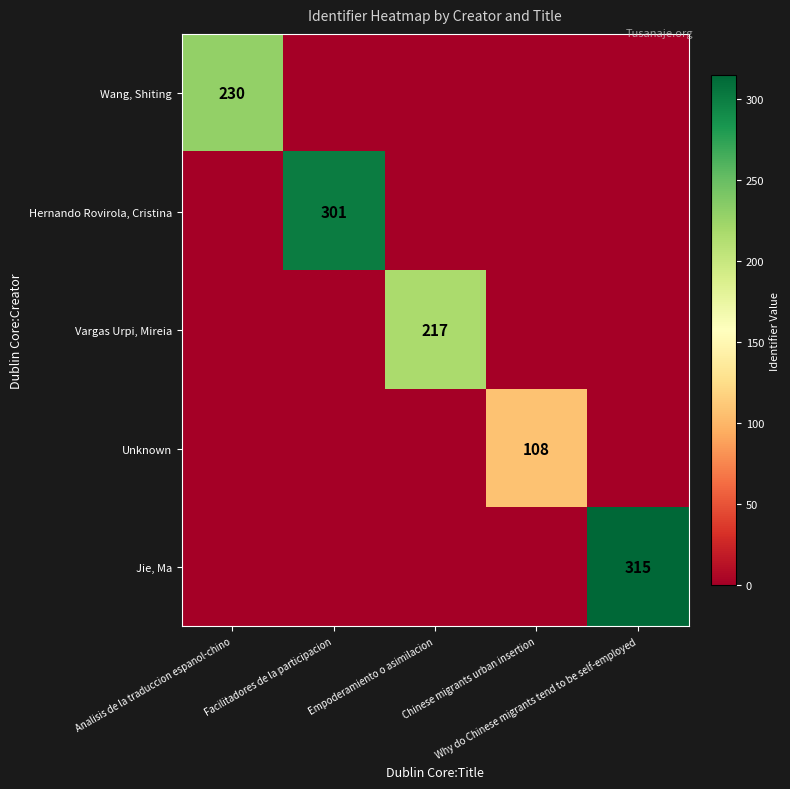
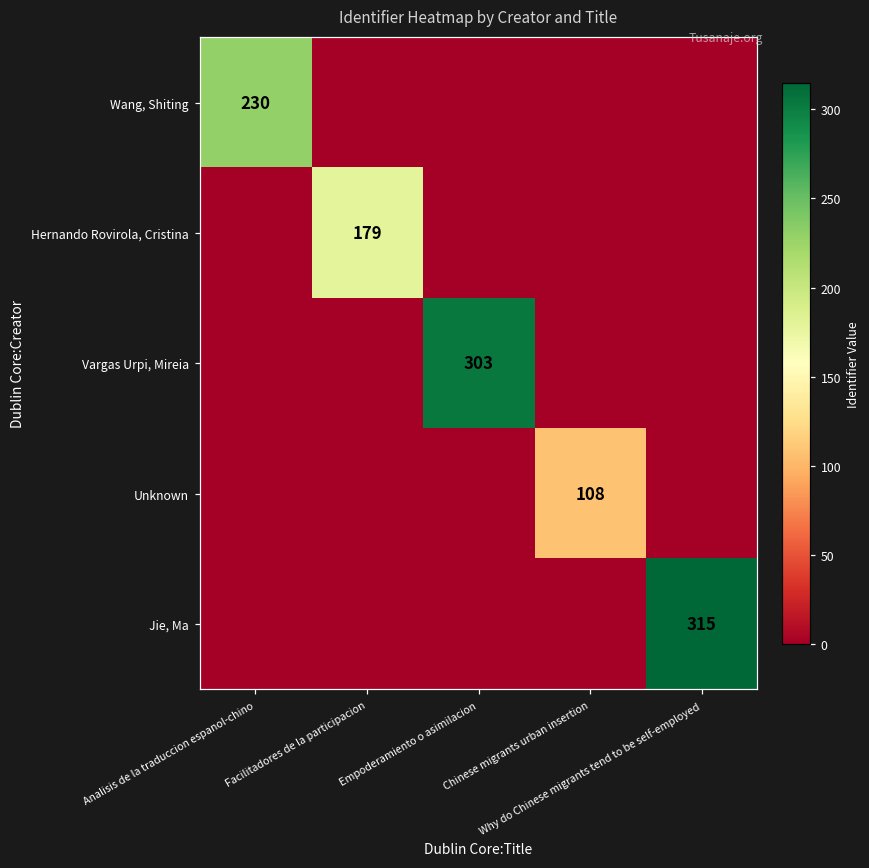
Hernando Rovirola, Cristina, Facilitadores de la participacion: 301 -> 179
Vargas Urpi, Mireia, Empoderamiento o asimilacion: 217 -> 303
